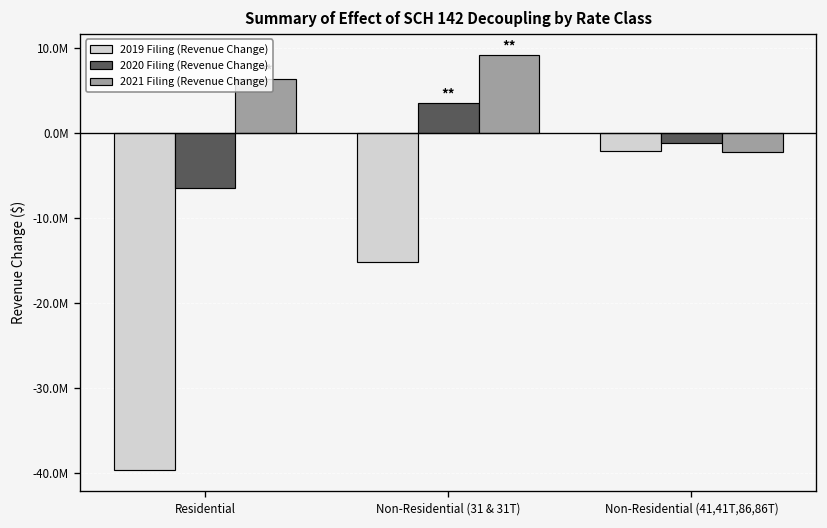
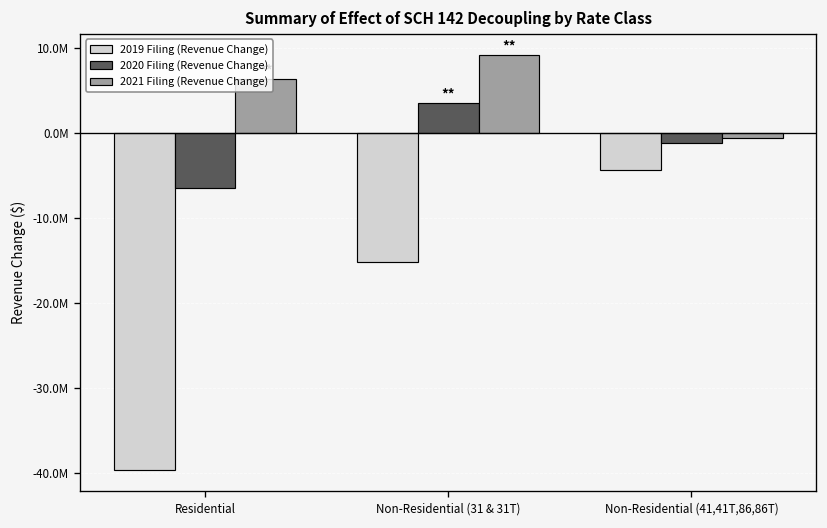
2019 Filing (Revenue Change), Non-Residential (41,41T,86,86T): -2000000 -> -4000000
2021 Filing (Revenue Change), Non-Residential (41,41T,86,86T): -2000000 -> -1000000
